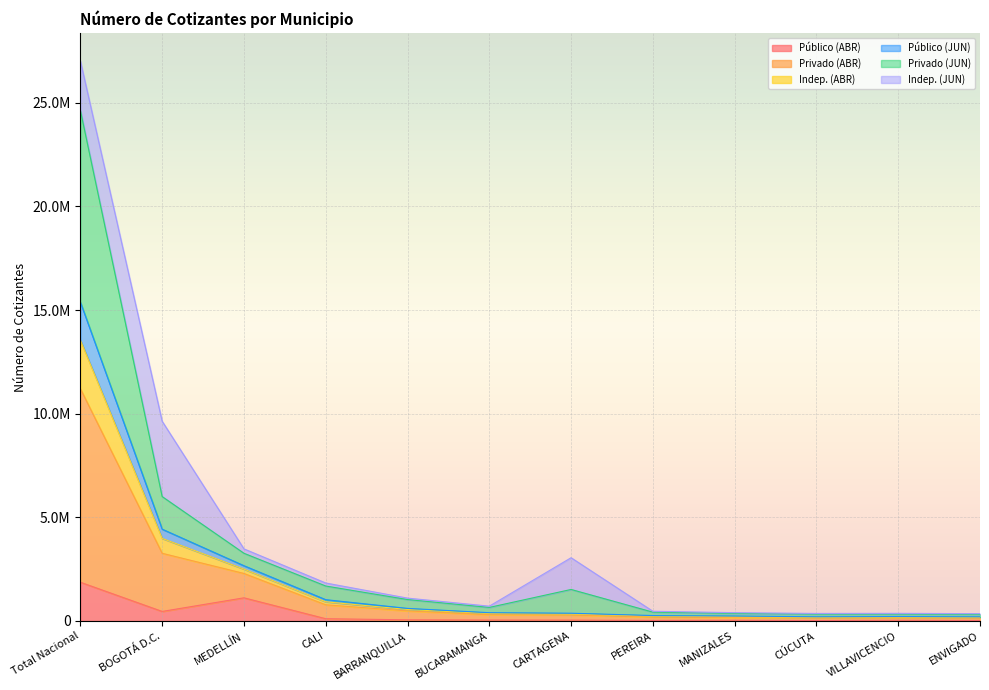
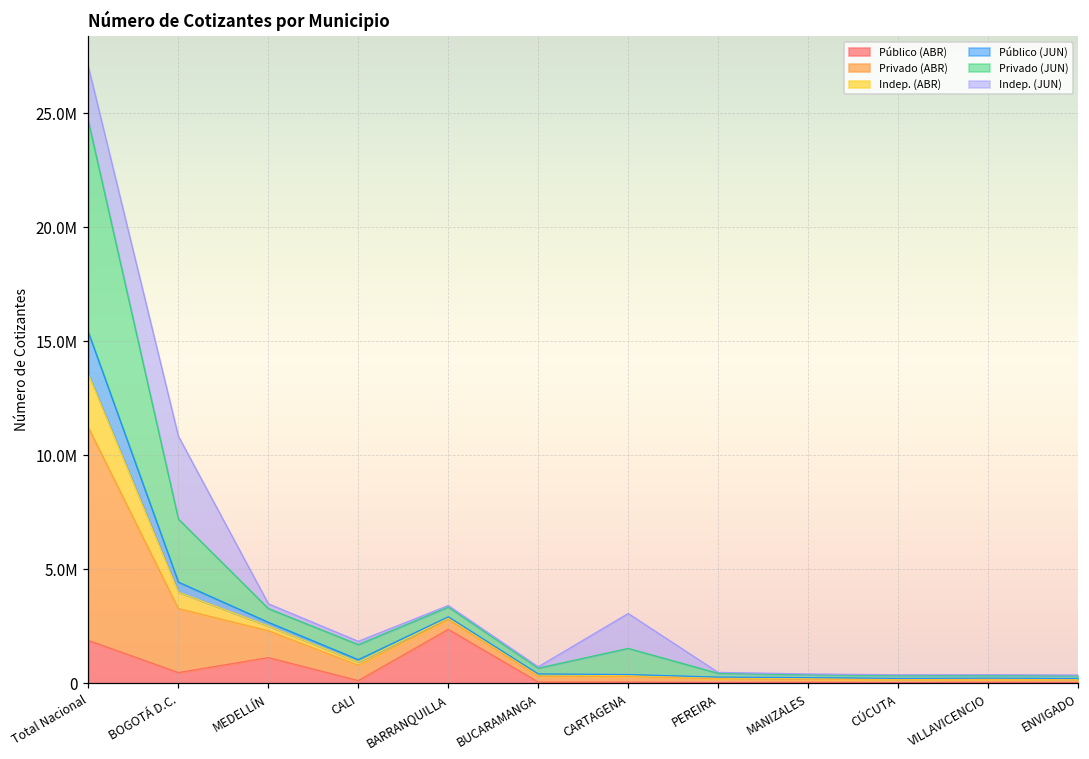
Privado (JUN), BOGOTÁ D.C.: 1600000 -> 2800000
Público (ABR), BARRANQUILLA: 100000 -> 2400000
